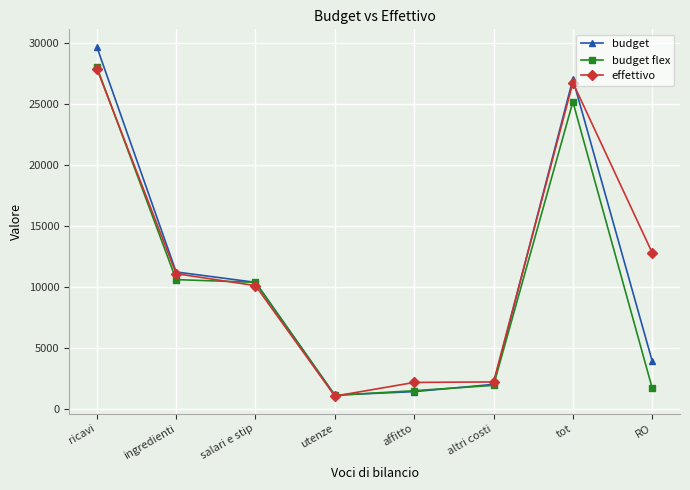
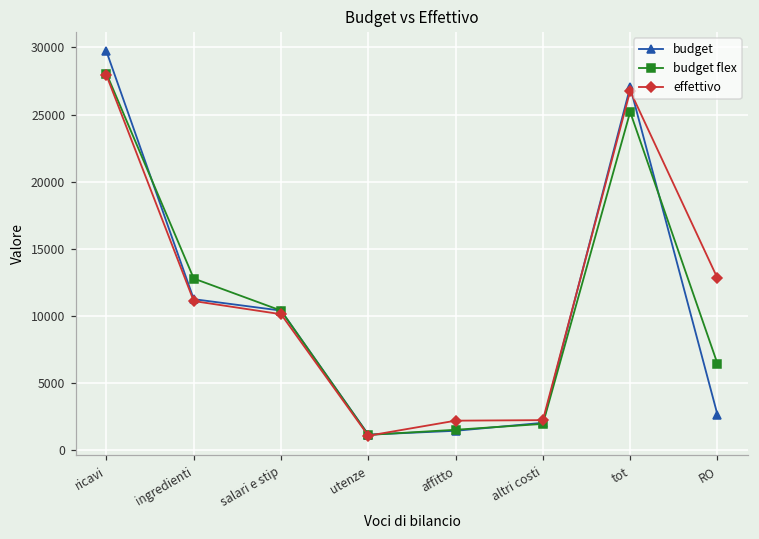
budget flex, ingredienti: 10600 -> 12800
budget, RO: 3900 -> 2700
budget flex, RO: 1700 -> 6400
